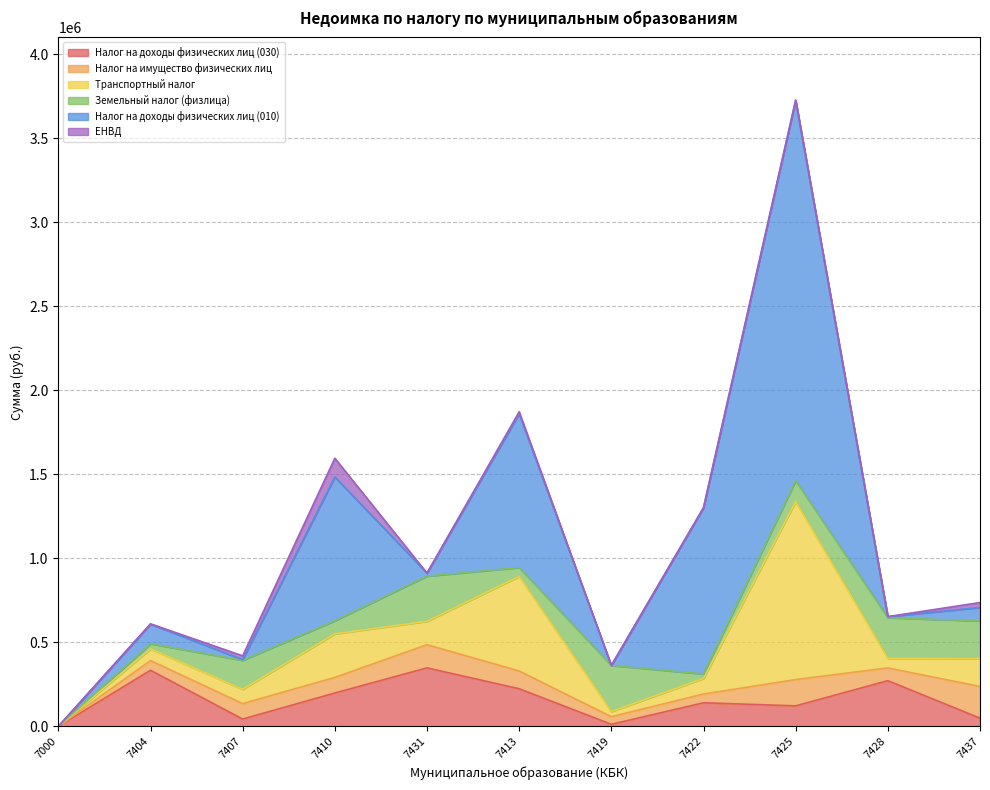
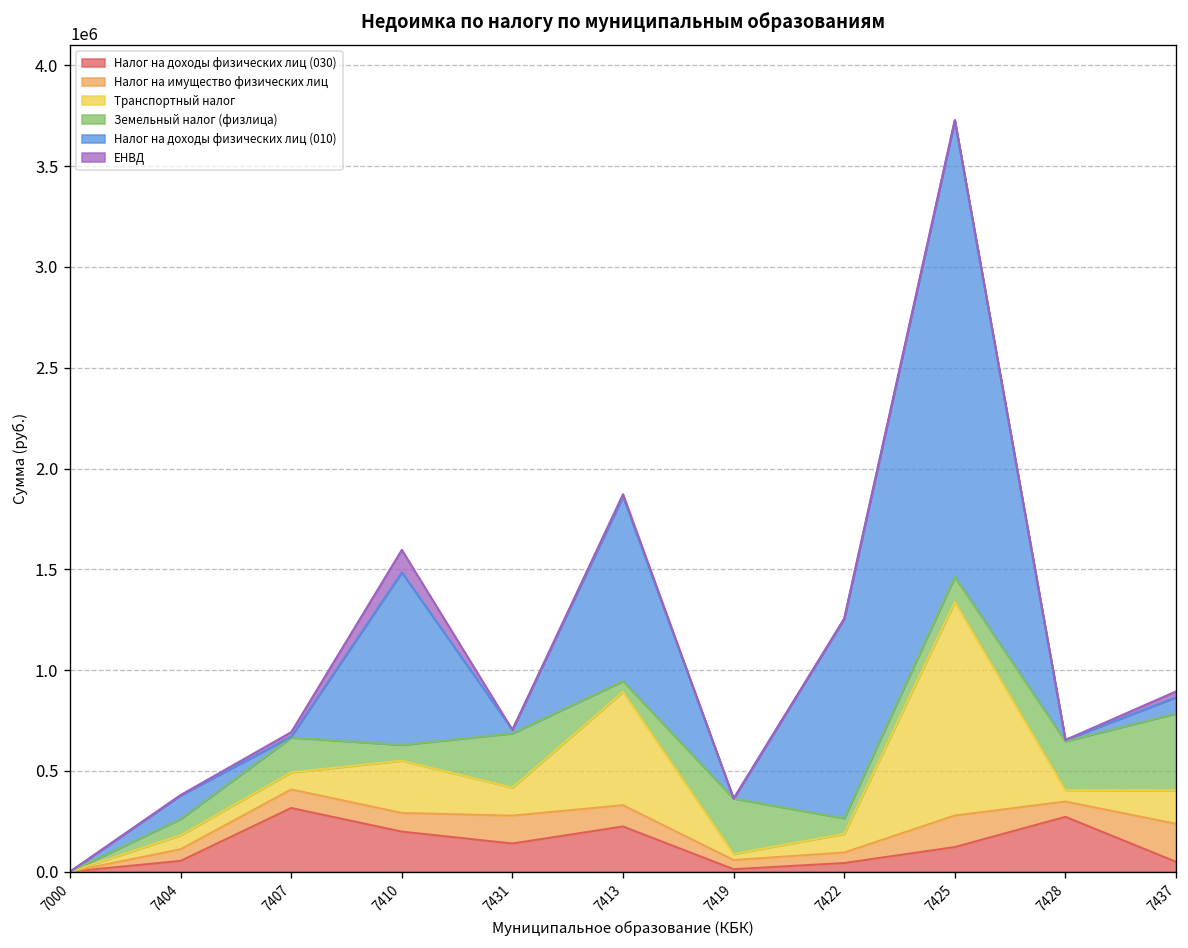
Налог на доходы физических лиц (030), 7404: 330000 -> 50000
Земельный налог (физлица), 7404: 30000 -> 80000
Налог на доходы физических лиц (030), 7407: 40000 -> 320000
Налог на доходы физических лиц (030), 7431: 350000 -> 140000
Налог на доходы физических лиц (030), 7422: 140000 -> 40000
Земельный налог (физлица), 7422: 30000 -> 80000
Земельный налог (физлица), 7437: 220000 -> 380000
